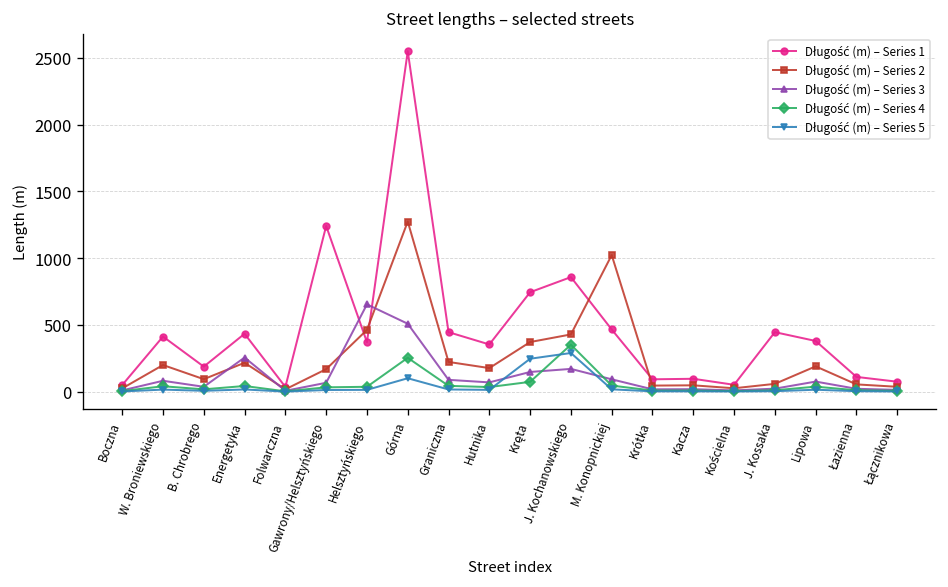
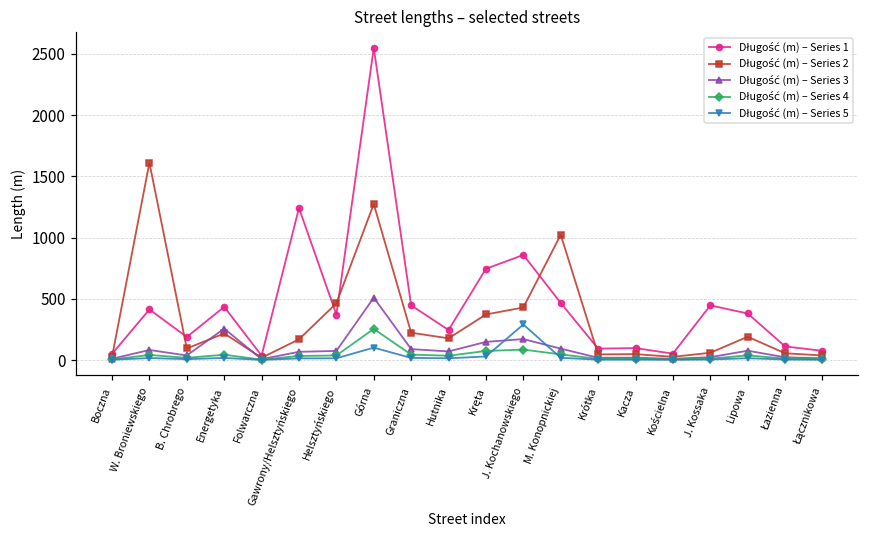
Długość (m) – Series 2, W. Broniewskiego: 200 -> 1610
Długość (m) – Series 3, Helsztyńskiego: 650 -> 70
Długość (m) – Series 1, Hutnika: 350 -> 250
Długość (m) – Series 5, Kręta: 250 -> 30
Długość (m) – Series 4, J. Kochanowskiego: 350 -> 90
